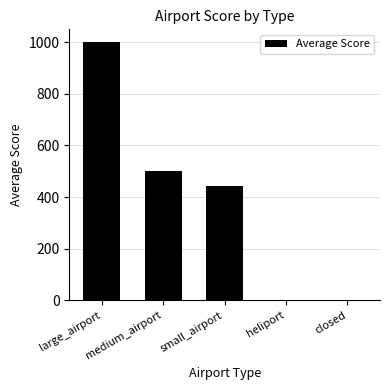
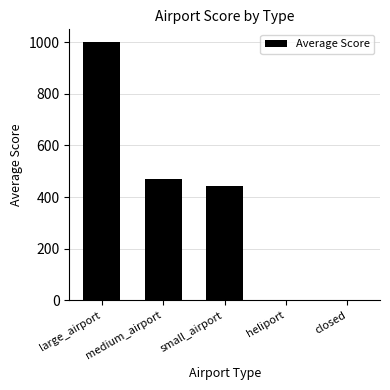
medium_airport: 500 -> 470
